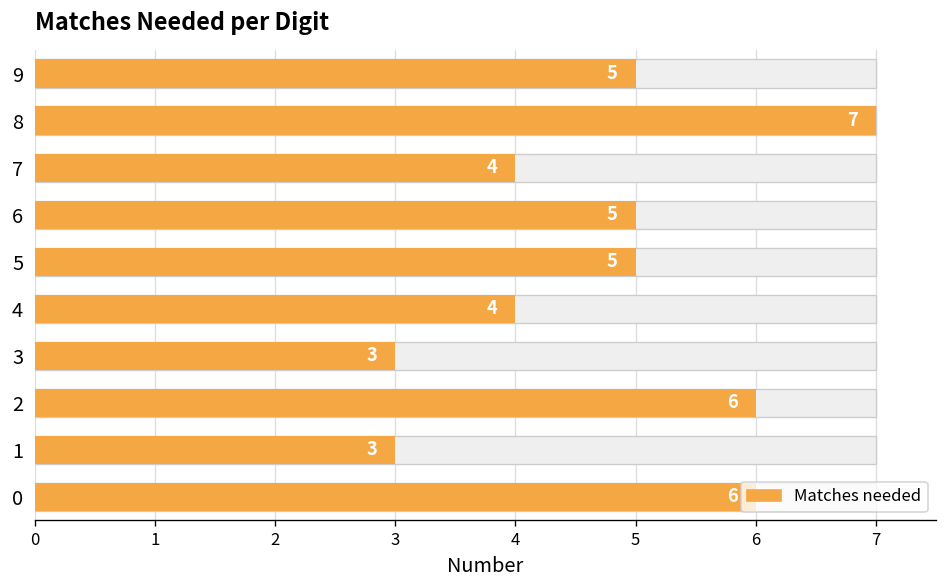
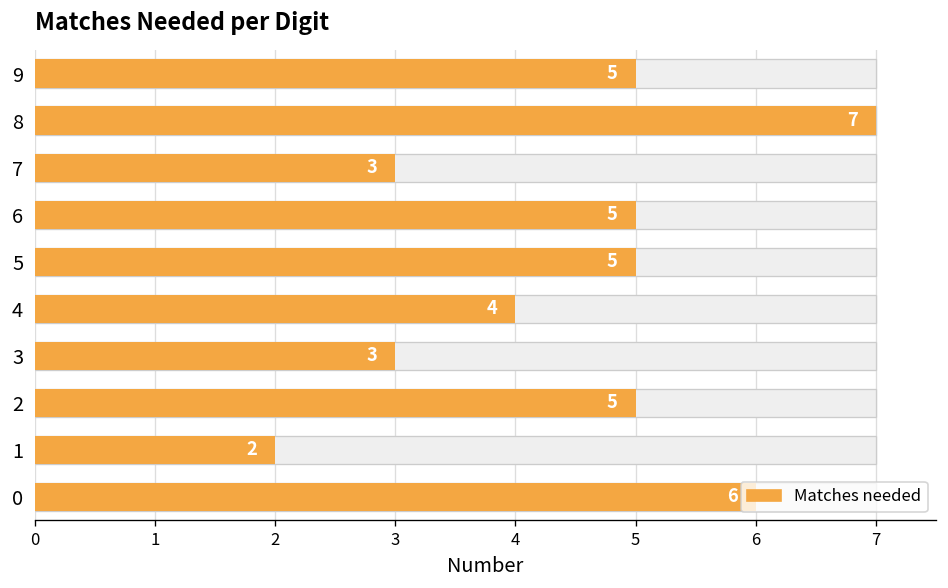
Matches needed, 7: 4 -> 3
Matches needed, 2: 6 -> 5
Matches needed, 1: 3 -> 2
